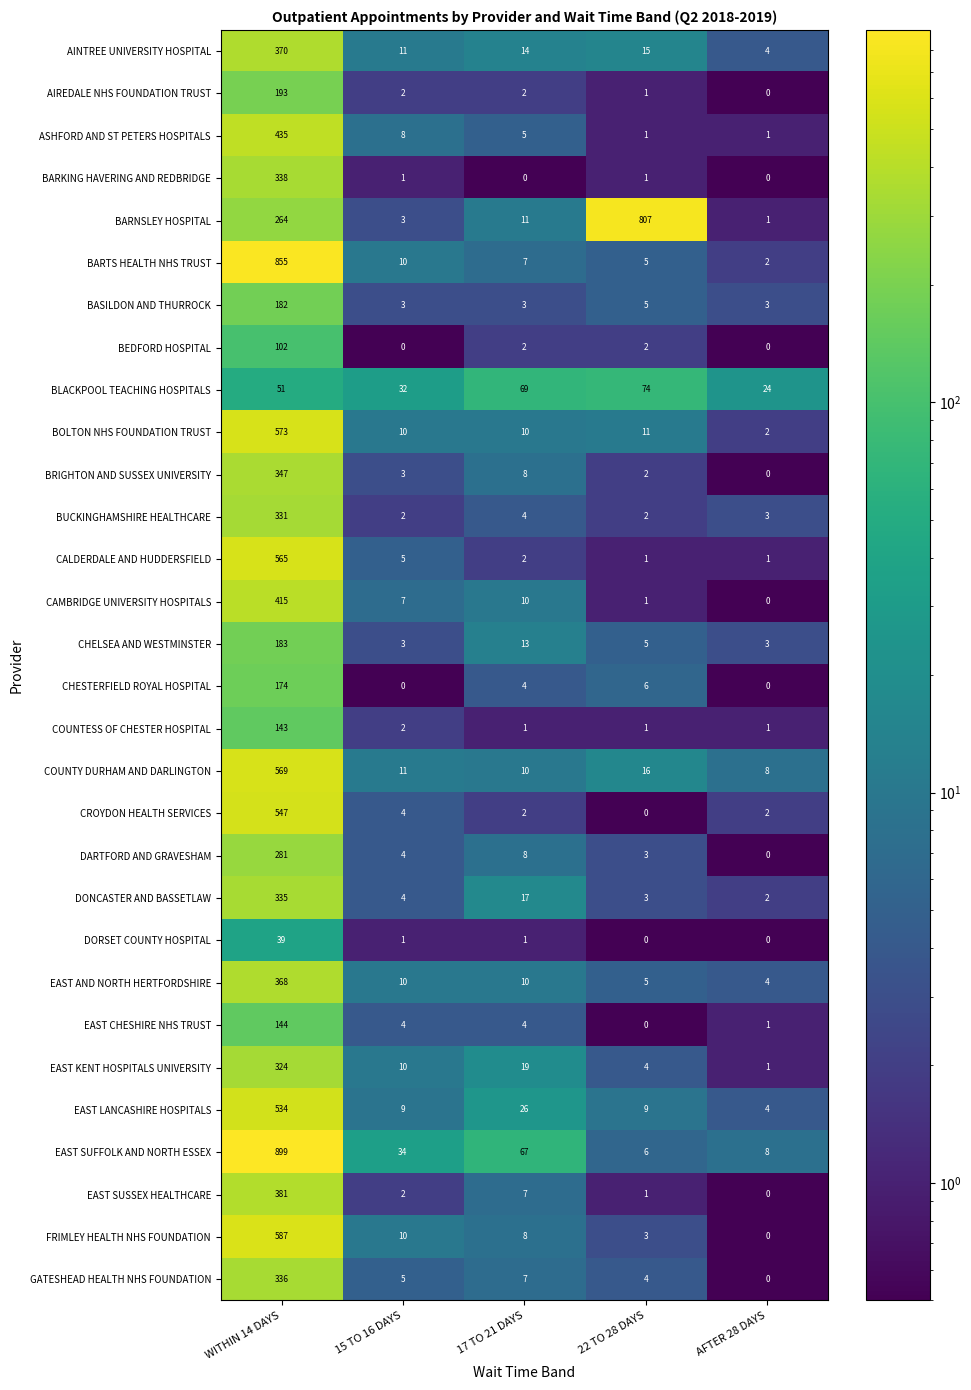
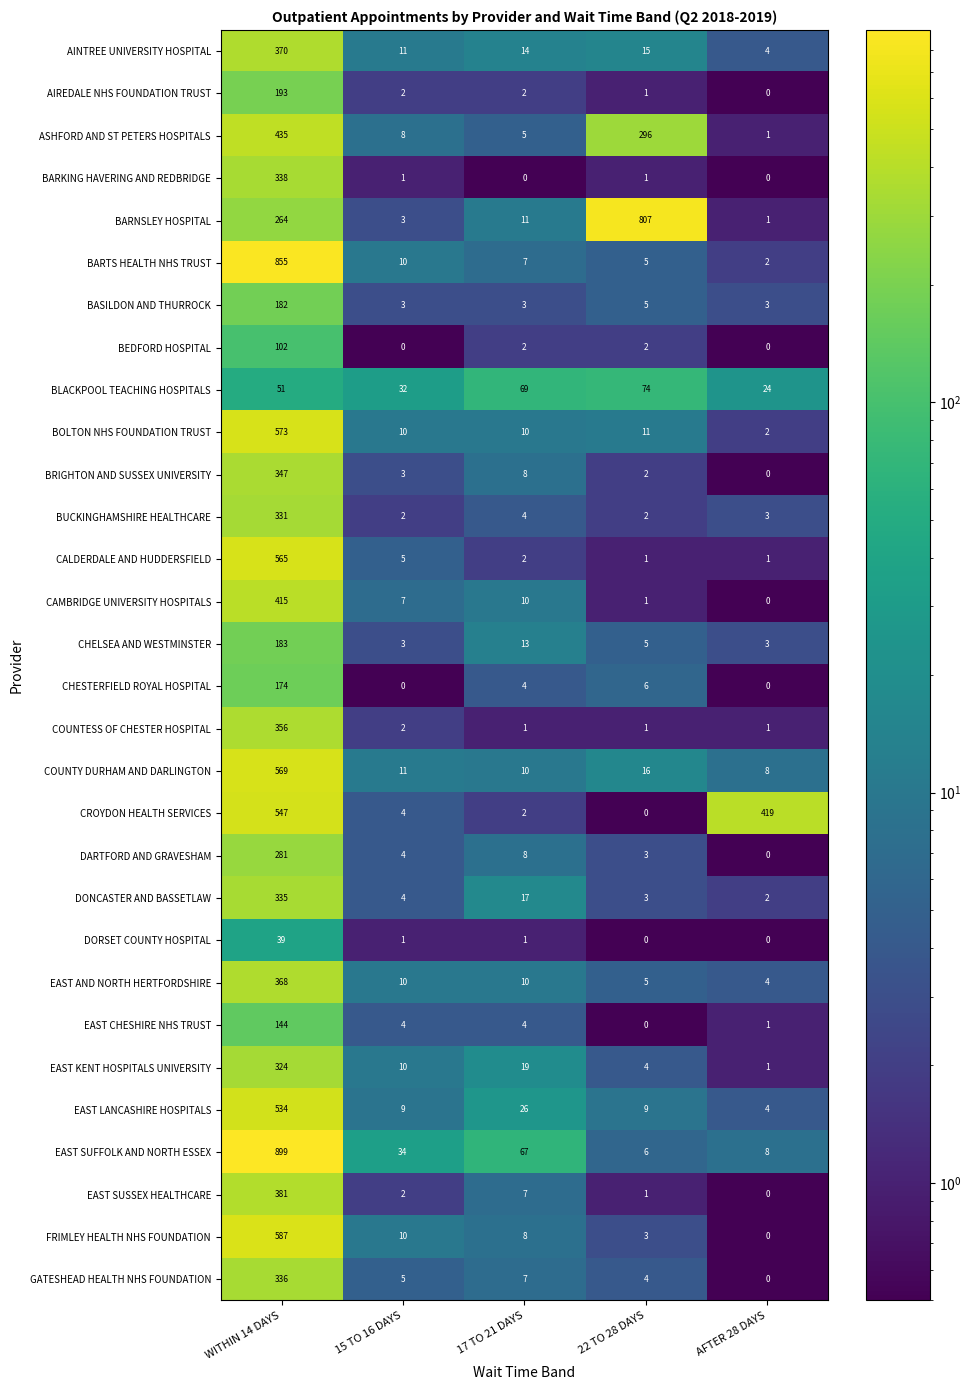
ASHFORD AND ST PETERS HOSPITALS, 22 TO 28 DAYS: 1 -> 296
COUNTESS OF CHESTER HOSPITAL, WITHIN 14 DAYS: 143 -> 356
CROYDON HEALTH SERVICES, AFTER 28 DAYS: 2 -> 419
